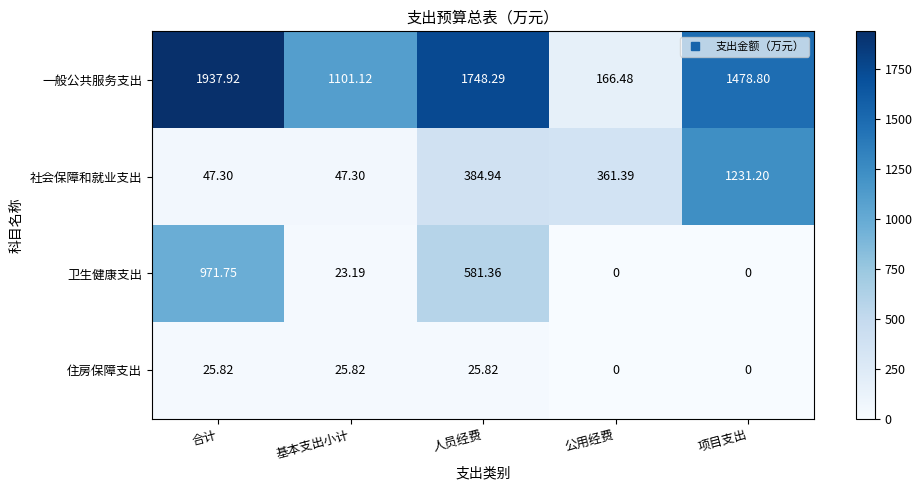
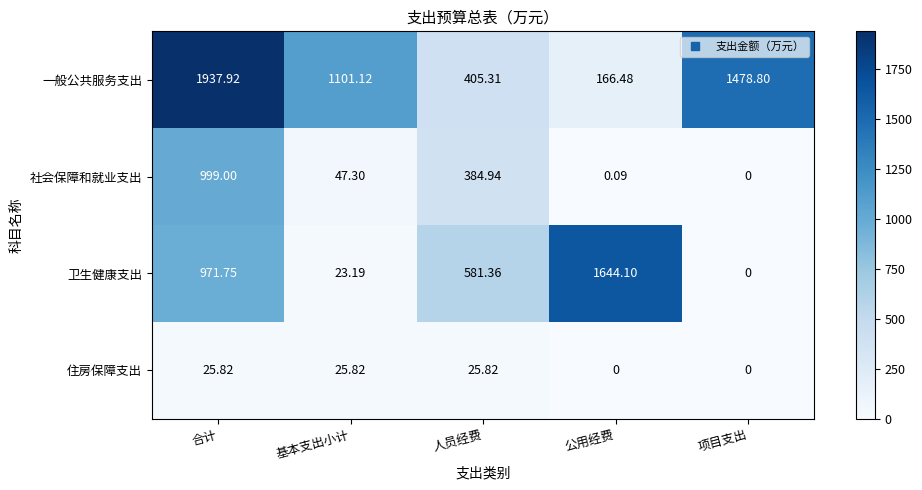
一般公共服务支出, 人员经费: 1748.29 -> 405.31
社会保障和就业支出, 合计: 47.30 -> 999.00
社会保障和就业支出, 公用经费: 361.39 -> 0.09
社会保障和就业支出, 项目支出: 1231.20 -> 0
卫生健康支出, 公用经费: 0 -> 1644.10
